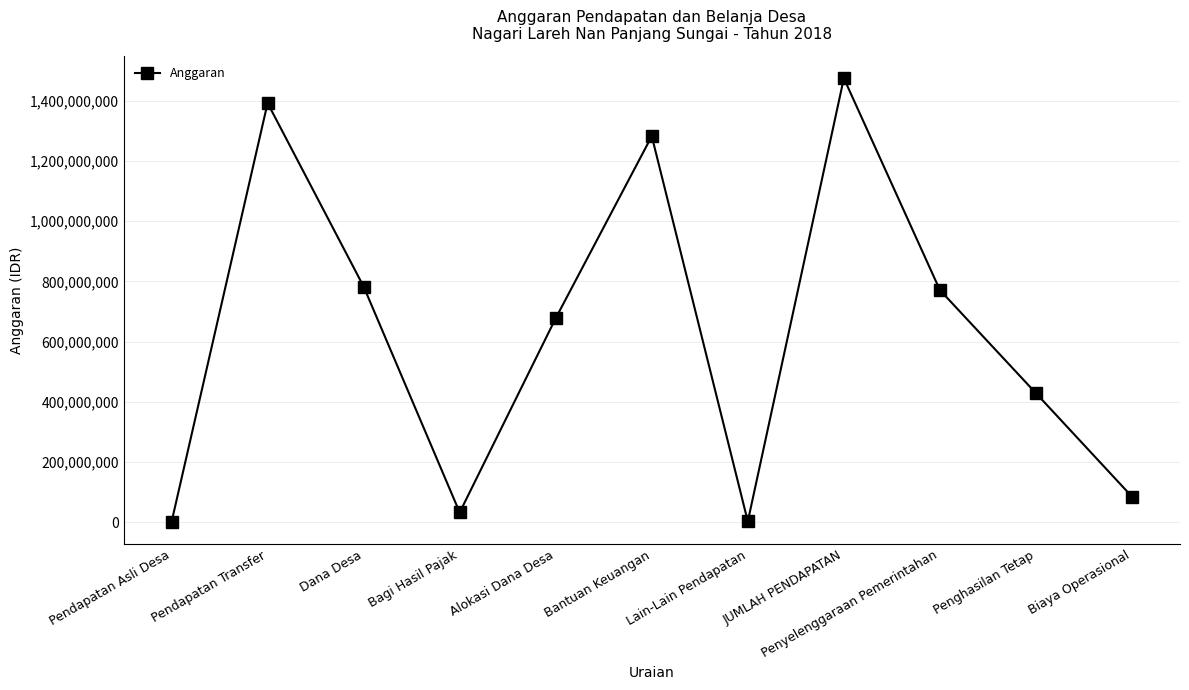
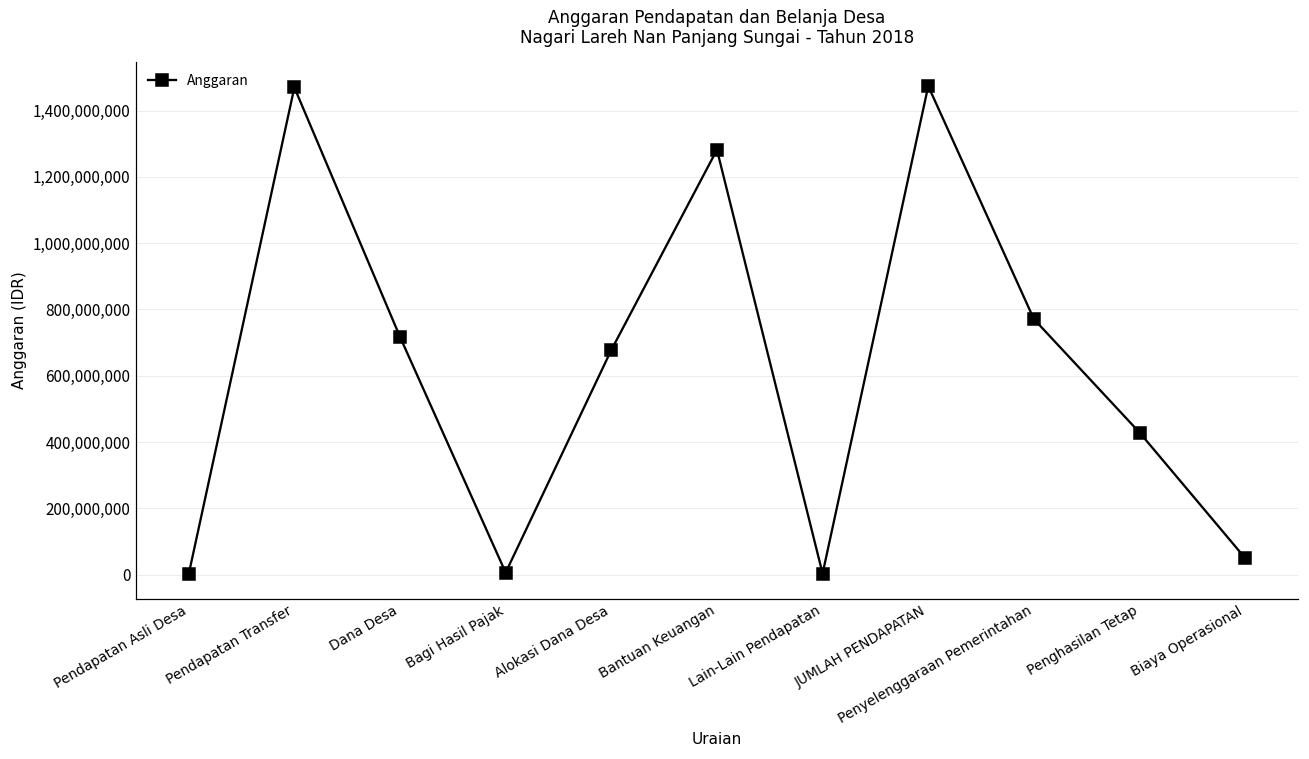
Pendapatan Transfer: 1,390,000,000 -> 1,470,000,000
Dana Desa: 780,000,000 -> 720,000,000
Bagi Hasil Pajak: 30,000,000 -> 10,000,000
Biaya Operasional: 90,000,000 -> 50,000,000
